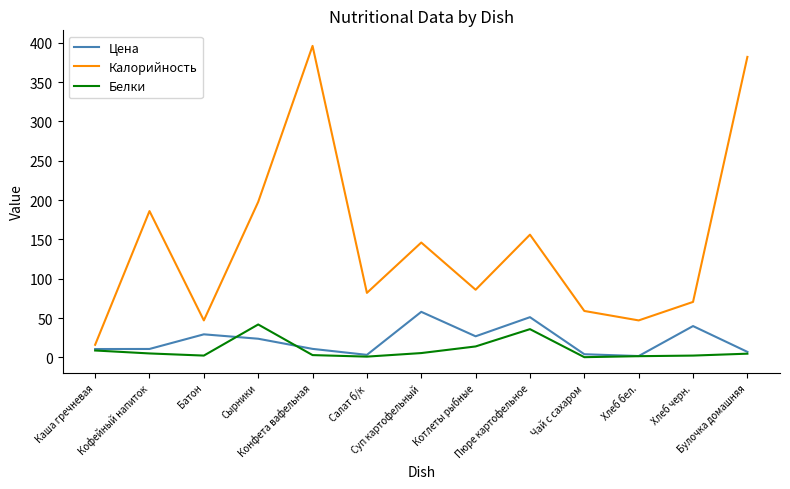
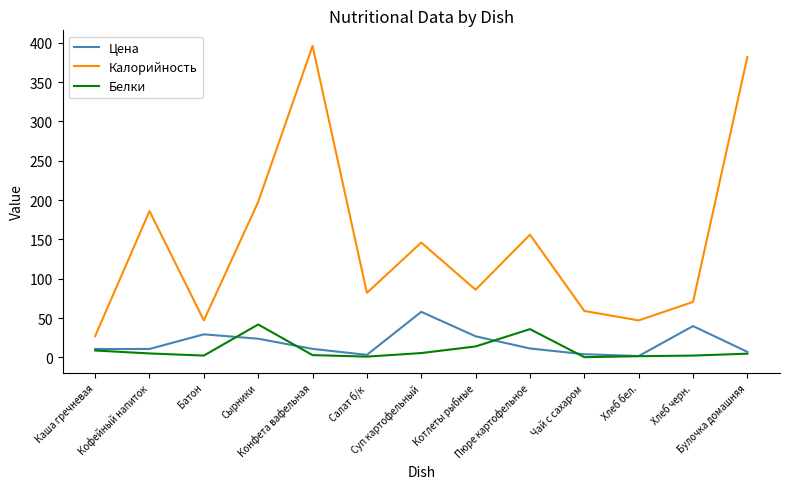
Калорийность, Каша гречневая: 20 -> 30
Цена, Пюре картофельное: 50 -> 10
